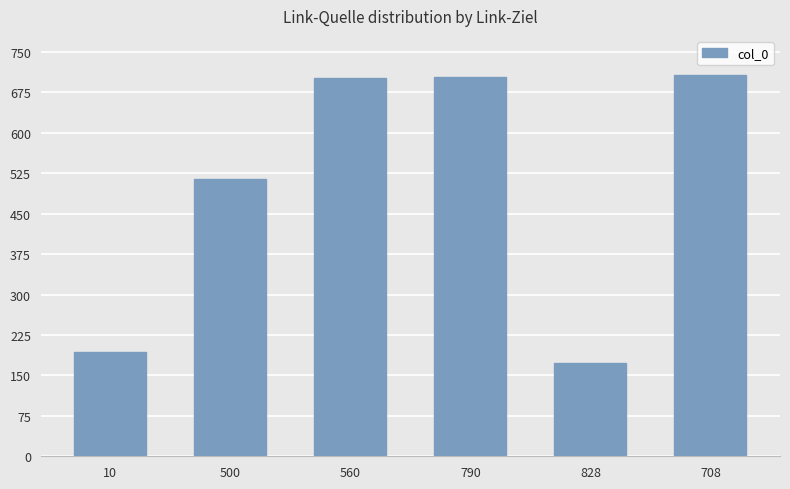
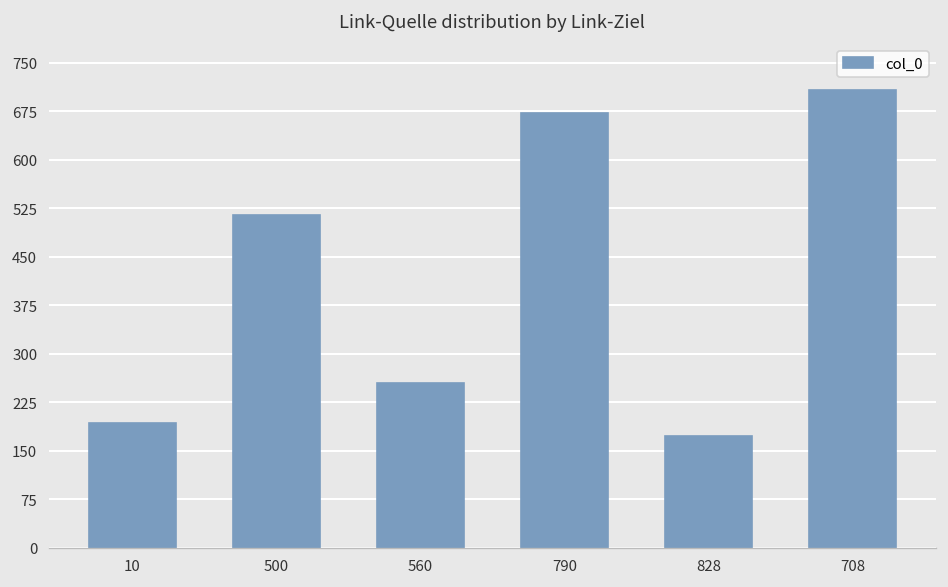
560: 700 -> 260
790: 700 -> 670
